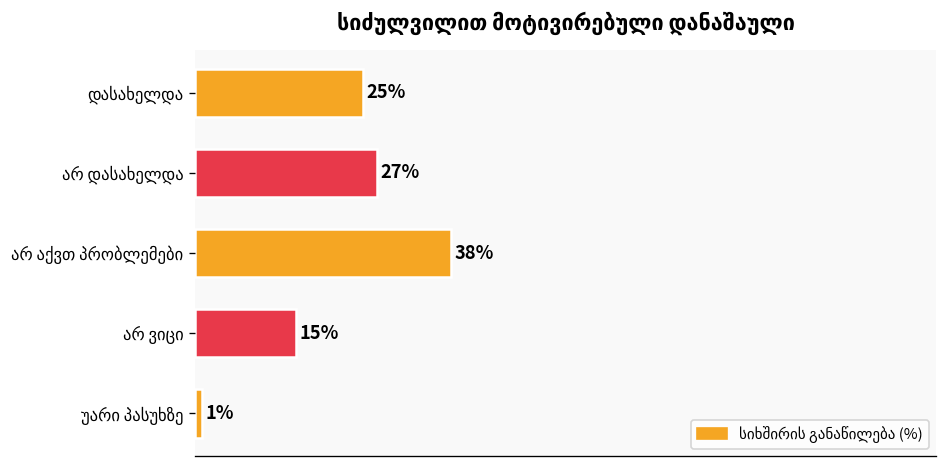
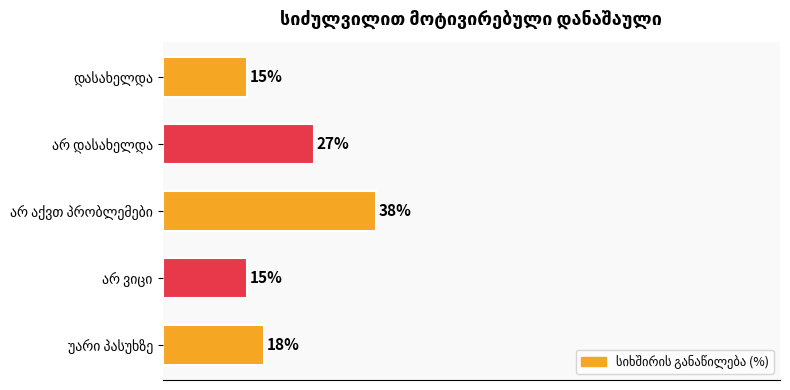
დასახელდა: 25% -> 15%
უარი პასუხზე: 1% -> 18%
